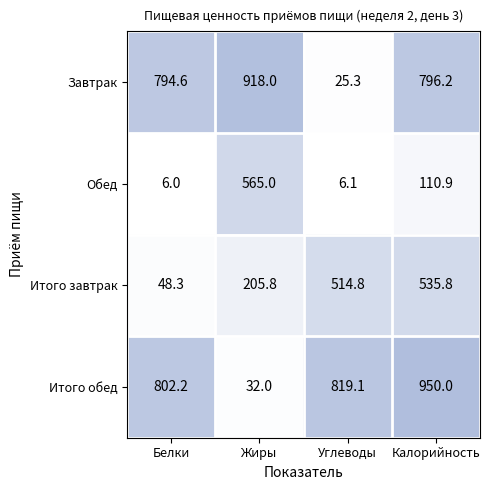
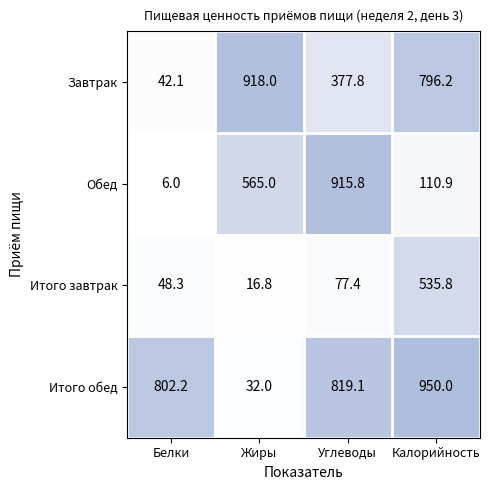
Завтрак, Белки: 794.6 -> 42.1
Завтрак, Углеводы: 25.3 -> 377.8
Обед, Углеводы: 6.1 -> 915.8
Итого завтрак, Жиры: 205.8 -> 16.8
Итого завтрак, Углеводы: 514.8 -> 77.4
